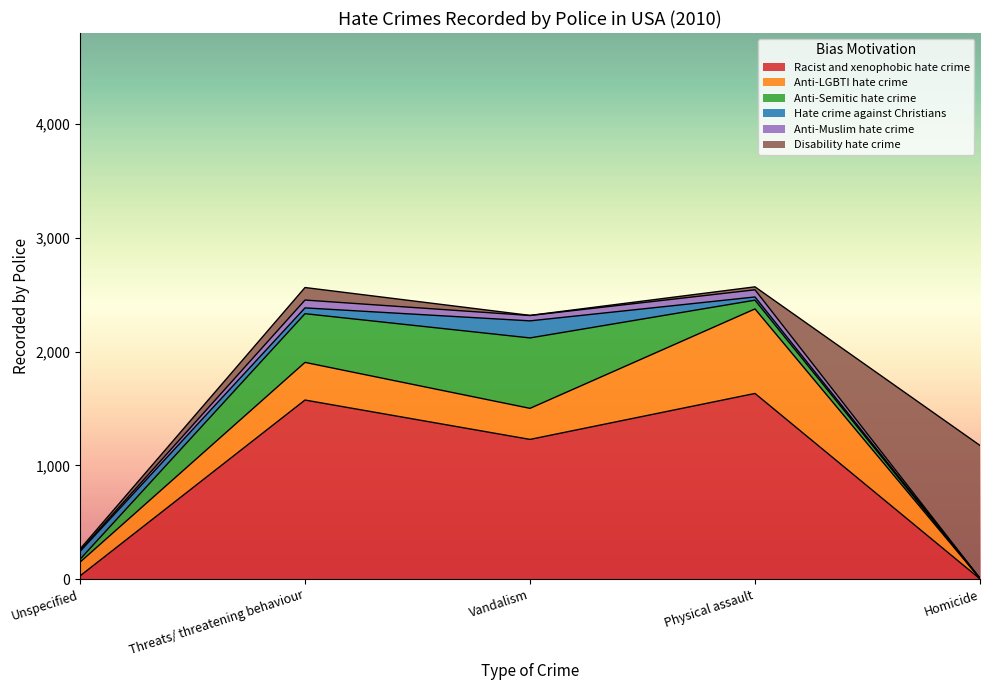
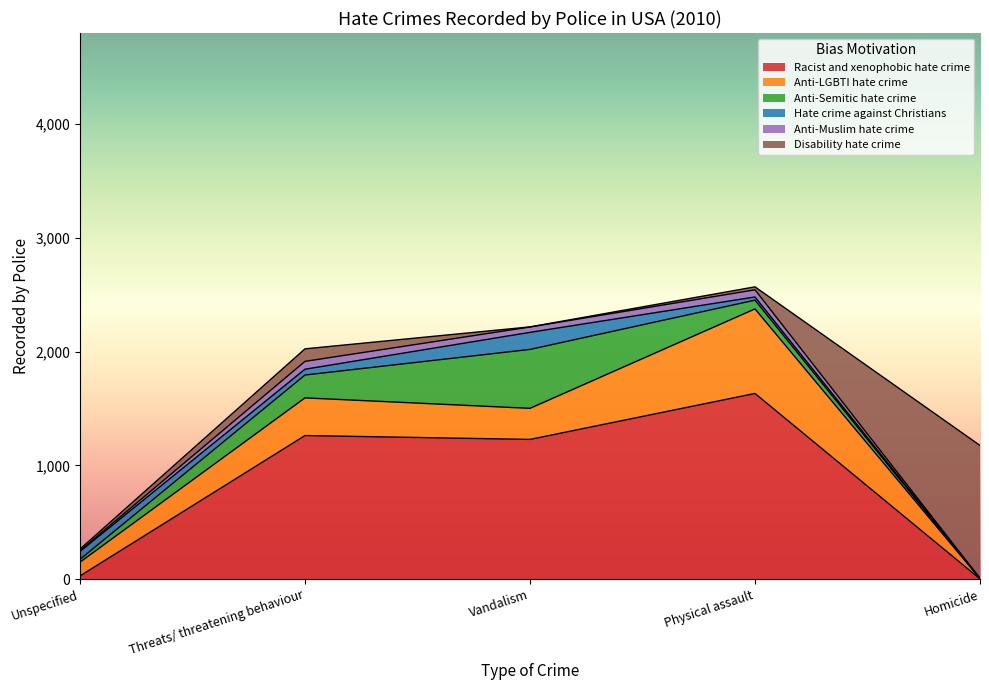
Racist and xenophobic hate crime, Threats/ threatening behaviour: 1,570 -> 1,260
Anti-Semitic hate crime, Threats/ threatening behaviour: 430 -> 200
Anti-Semitic hate crime, Vandalism: 620 -> 520
